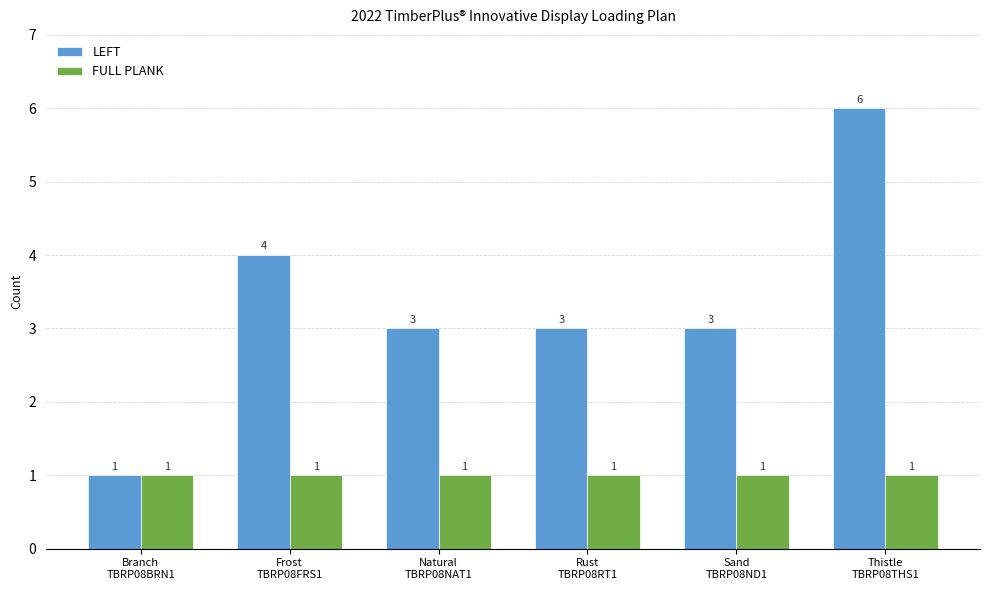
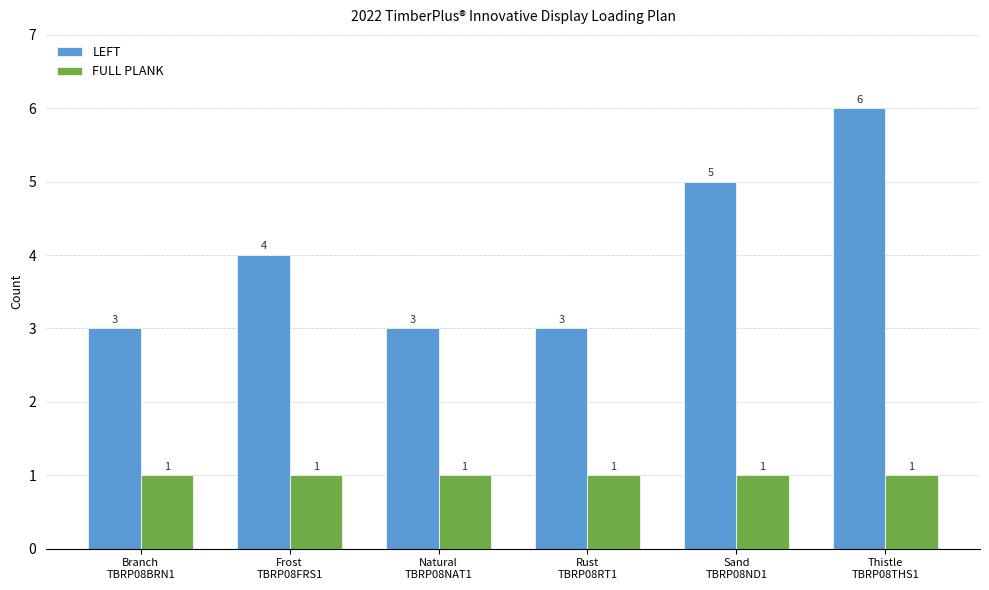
LEFT, Branch TBRP08BRN1: 1 -> 3
LEFT, Sand TBRP08ND1: 3 -> 5
